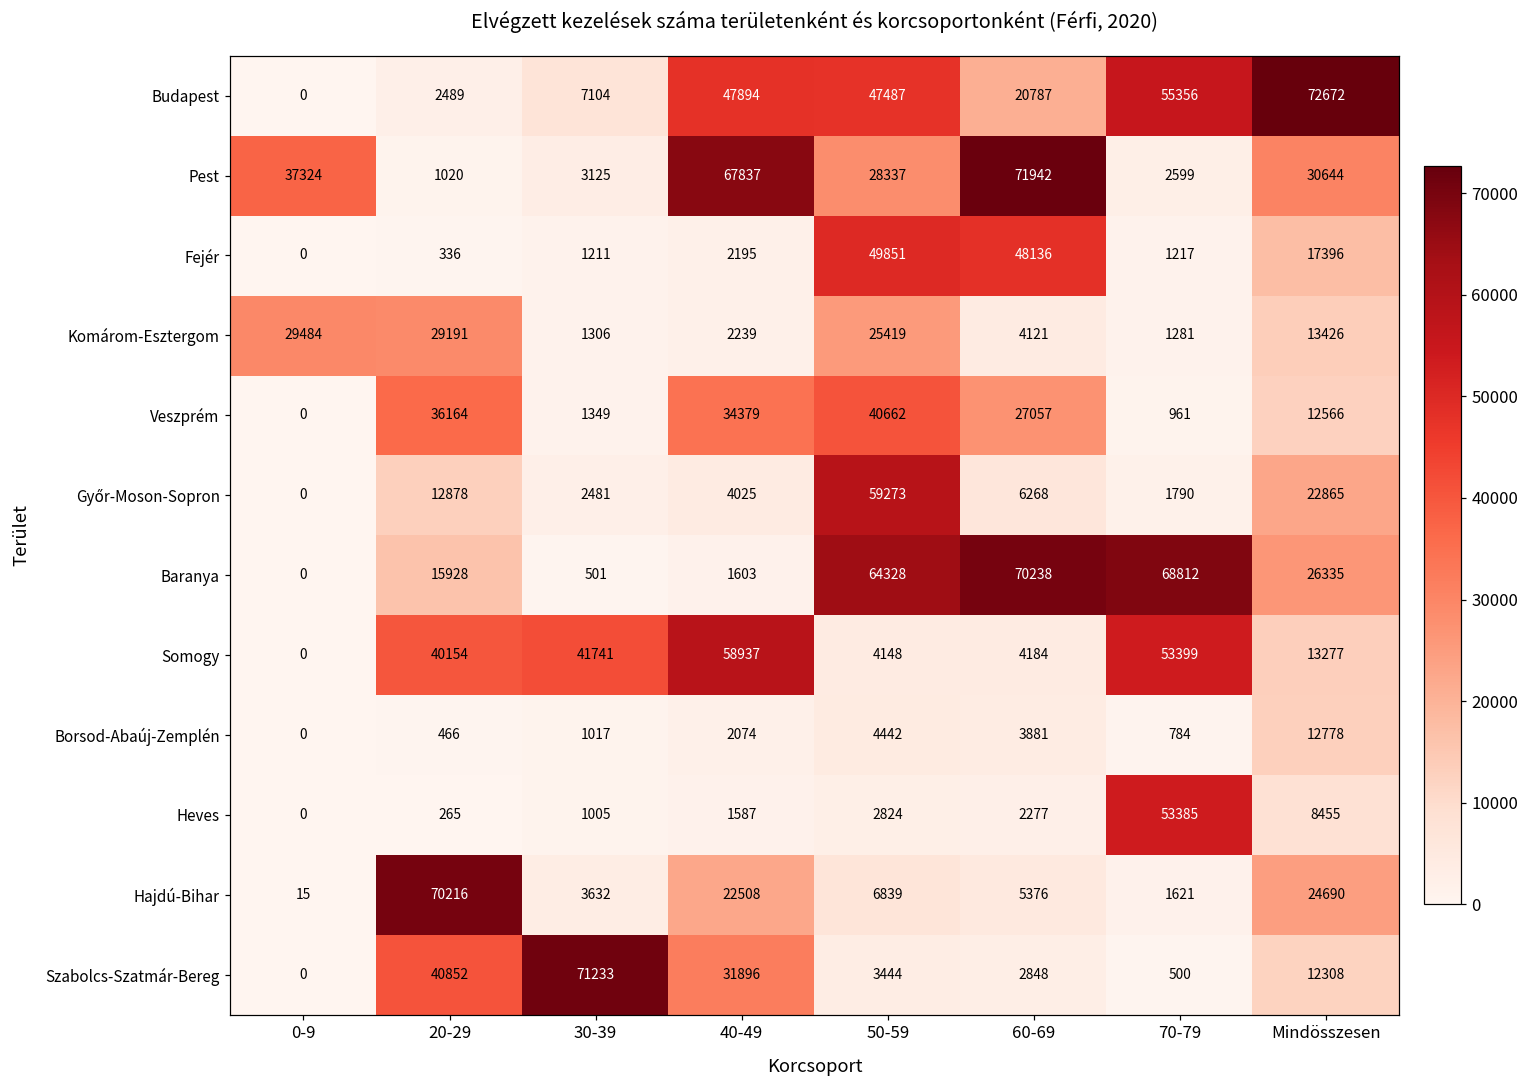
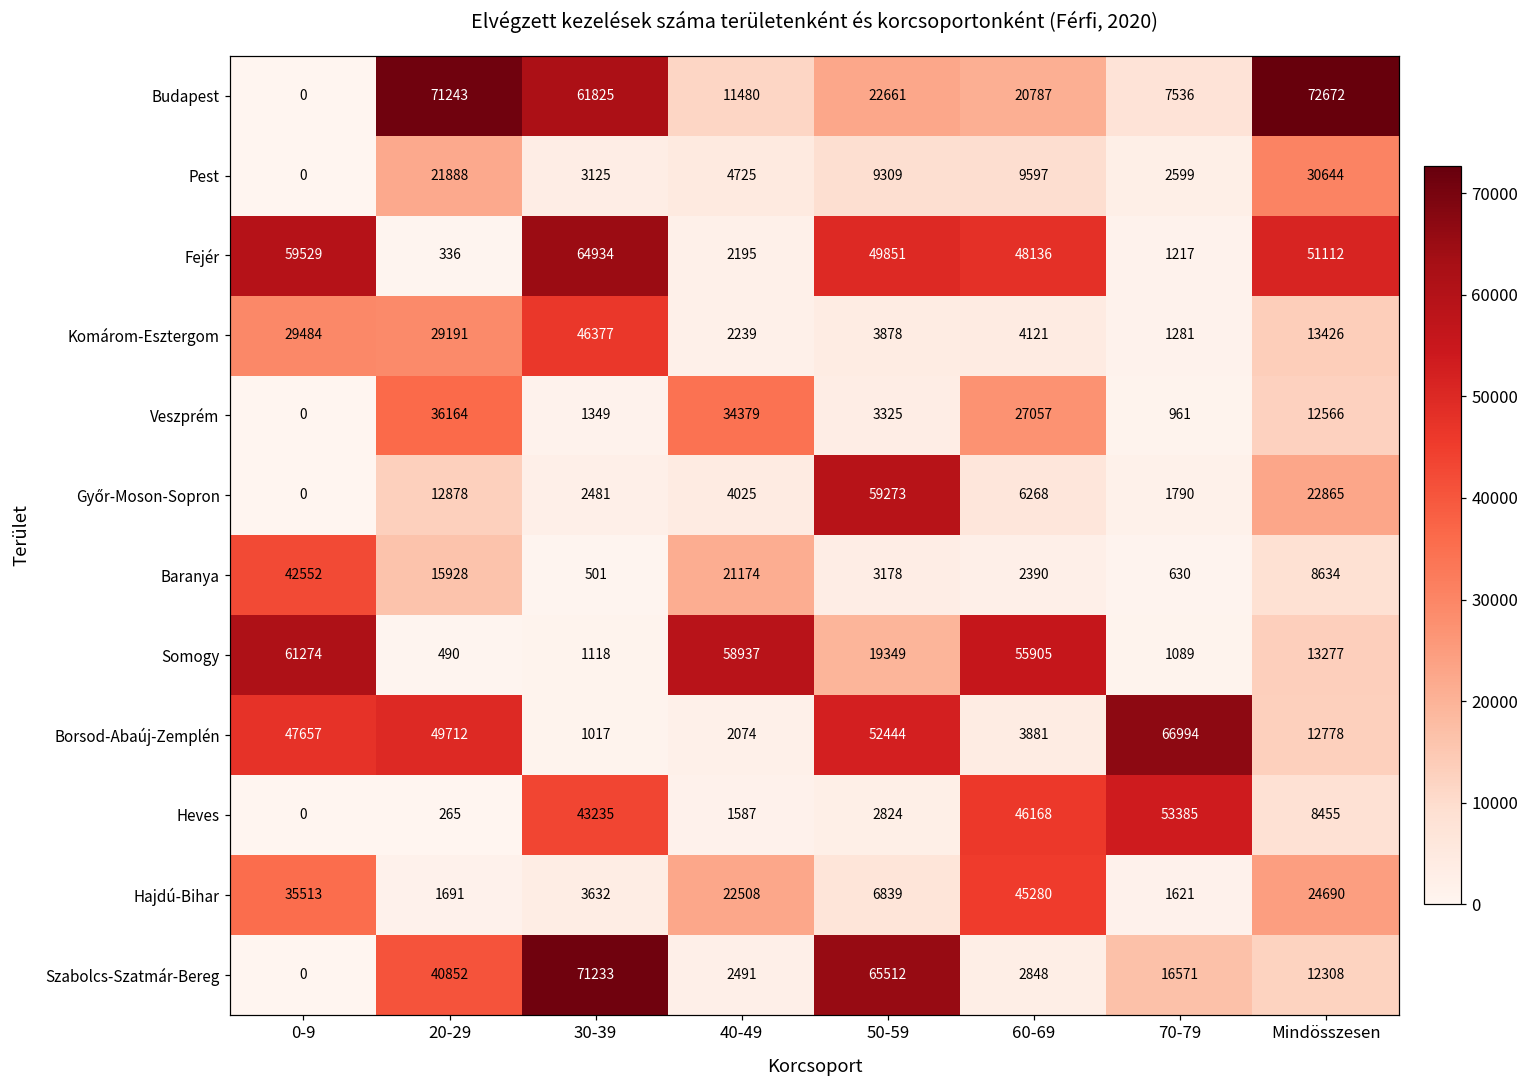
Budapest, 20-29: 2489 -> 71243
Budapest, 30-39: 7104 -> 61825
Budapest, 40-49: 47894 -> 11480
Budapest, 50-59: 47487 -> 22661
Budapest, 70-79: 55356 -> 7536
Pest, 0-9: 37324 -> 0
Pest, 20-29: 1020 -> 21888
Pest, 40-49: 67837 -> 4725
Pest, 50-59: 28337 -> 9309
Pest, 60-69: 71942 -> 9597
Fejér, 0-9: 0 -> 59529
Fejér, 30-39: 1211 -> 64934
Fejér, Mindösszesen: 17396 -> 51112
Komárom-Esztergom, 30-39: 1306 -> 46377
Komárom-Esztergom, 50-59: 25419 -> 3878
Veszprém, 50-59: 40662 -> 3325
Baranya, 0-9: 0 -> 42552
Baranya, 40-49: 1603 -> 21174
Baranya, 50-59: 64328 -> 3178
Baranya, 60-69: 70238 -> 2390
Baranya, 70-79: 68812 -> 630
Baranya, Mindösszesen: 26335 -> 8634
Somogy, 0-9: 0 -> 61274
Somogy, 20-29: 40154 -> 490
Somogy, 30-39: 41741 -> 1118
Somogy, 50-59: 4148 -> 19349
Somogy, 60-69: 4184 -> 55905
Somogy, 70-79: 53399 -> 1089
Borsod-Abaúj-Zemplén, 0-9: 0 -> 47657
Borsod-Abaúj-Zemplén, 20-29: 466 -> 49712
Borsod-Abaúj-Zemplén, 50-59: 4442 -> 52444
Borsod-Abaúj-Zemplén, 70-79: 784 -> 66994
Heves, 30-39: 1005 -> 43235
Heves, 60-69: 2277 -> 46168
Hajdú-Bihar, 0-9: 15 -> 35513
Hajdú-Bihar, 20-29: 70216 -> 1691
Hajdú-Bihar, 60-69: 5376 -> 45280
Szabolcs-Szatmár-Bereg, 40-49: 31896 -> 2491
Szabolcs-Szatmár-Bereg, 50-59: 3444 -> 65512
Szabolcs-Szatmár-Bereg, 70-79: 500 -> 16571
